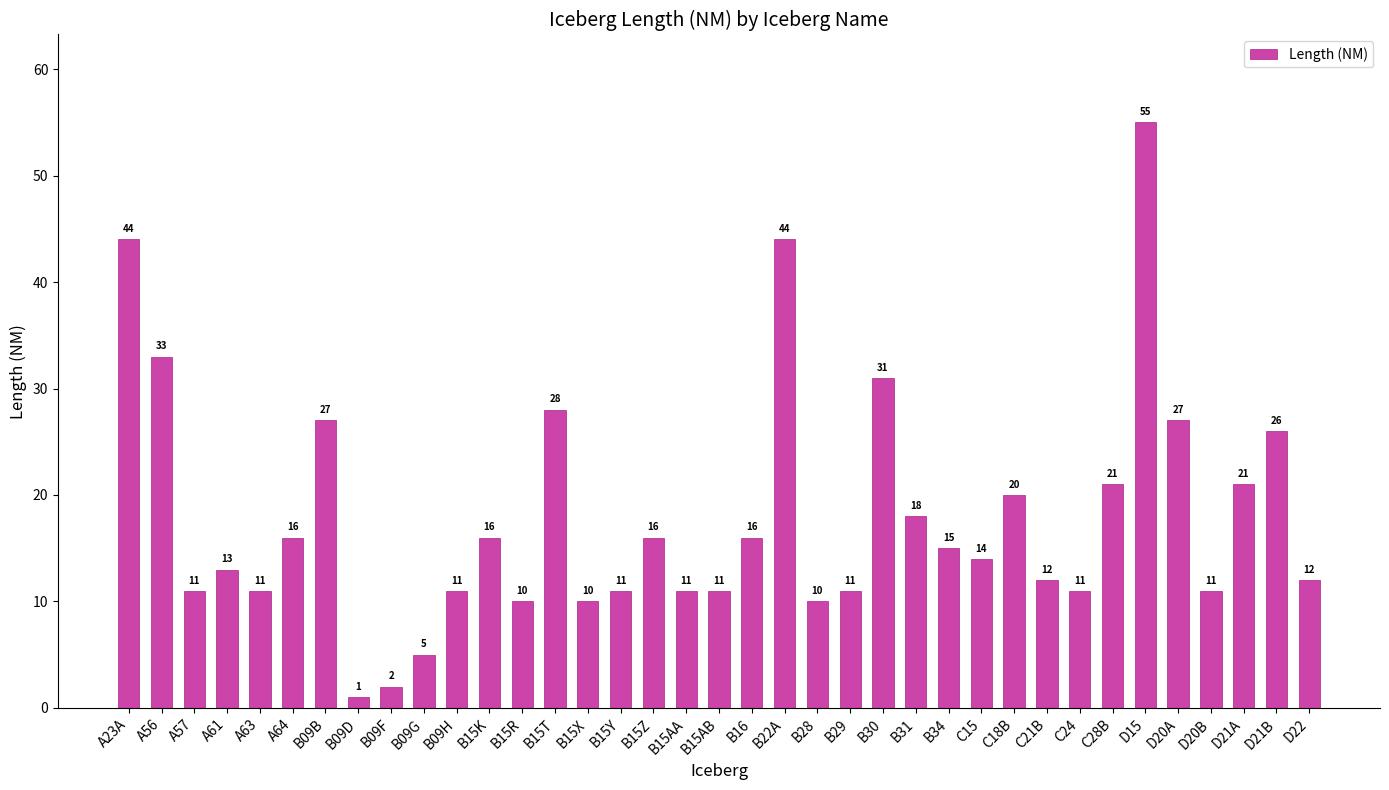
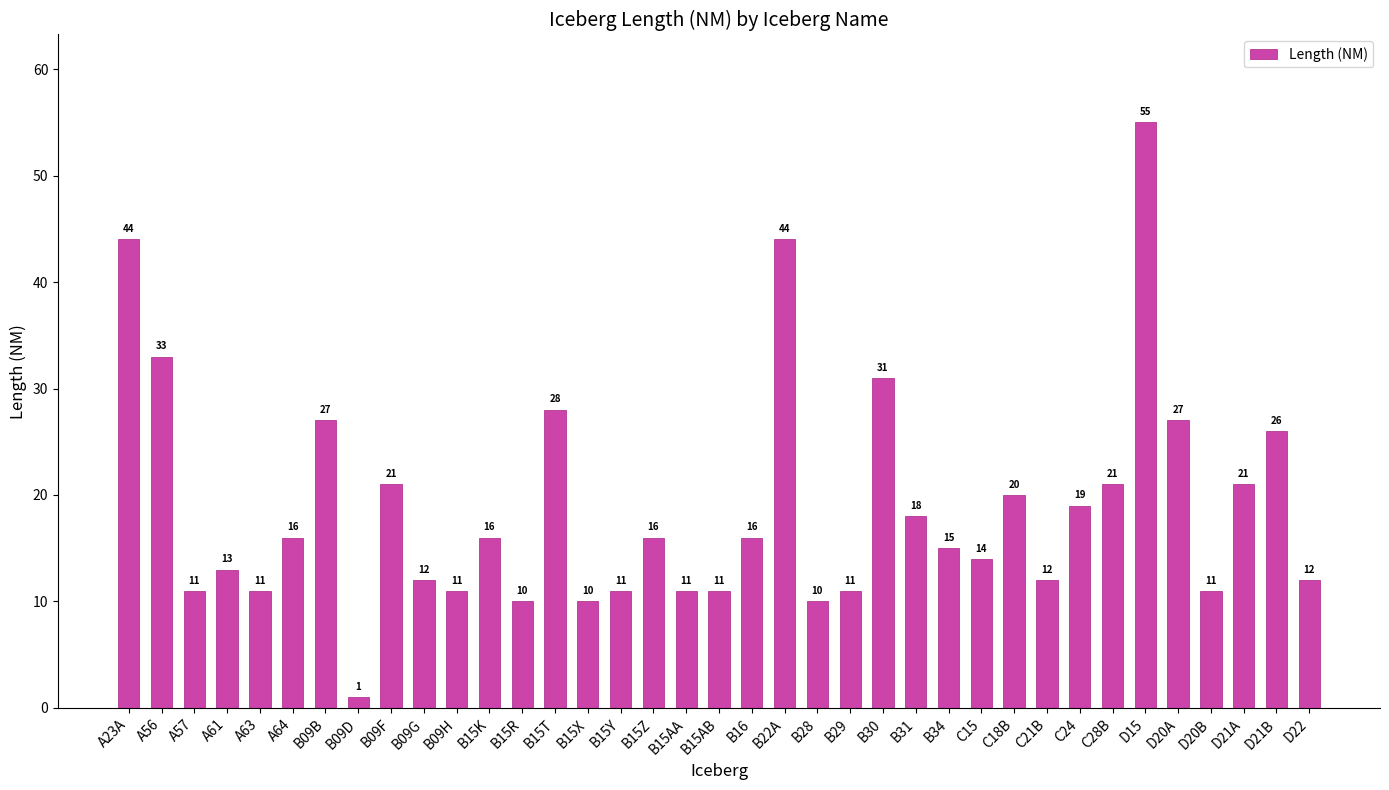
B09F: 2 -> 21
B09G: 5 -> 12
C24: 11 -> 19
